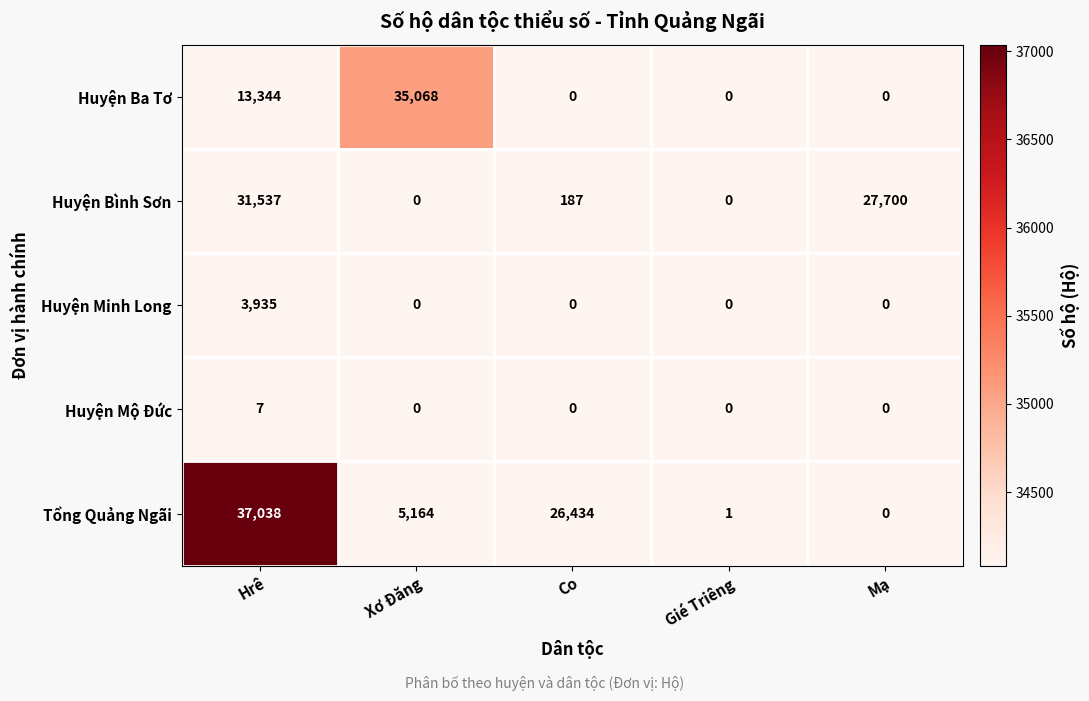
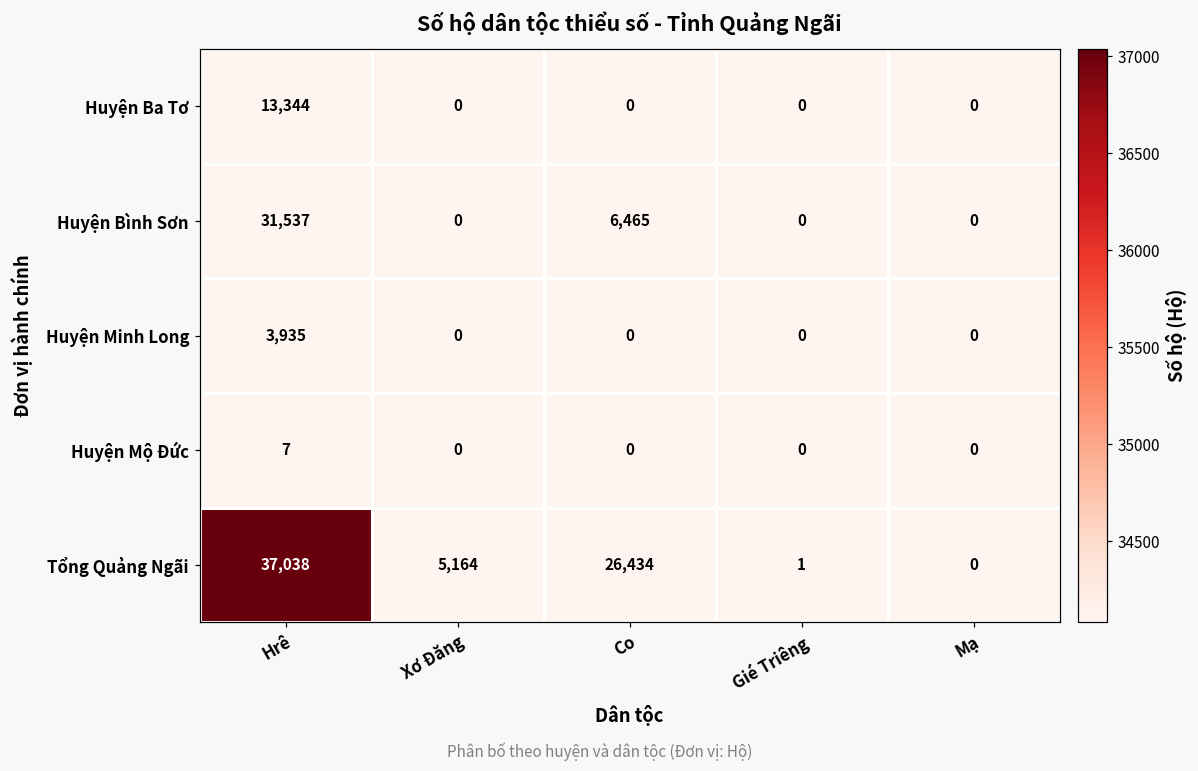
Huyện Ba Tơ, Xơ Đăng: 35,068 -> 0
Huyện Bình Sơn, Co: 187 -> 6,465
Huyện Bình Sơn, Mạ: 27,700 -> 0
